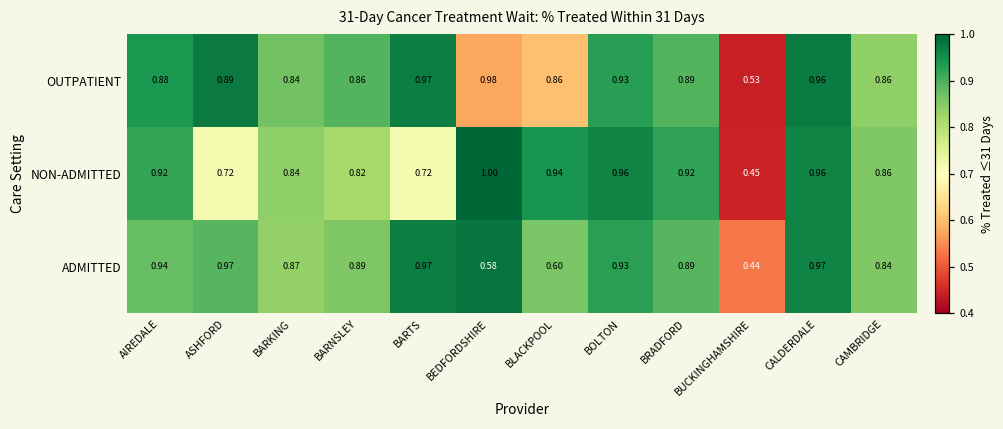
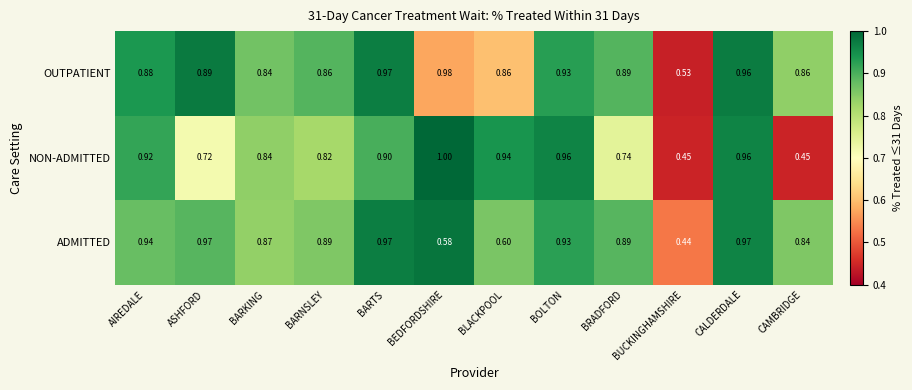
NON-ADMITTED, BARTS: 0.72 -> 0.90
NON-ADMITTED, BRADFORD: 0.92 -> 0.74
NON-ADMITTED, CAMBRIDGE: 0.86 -> 0.45
